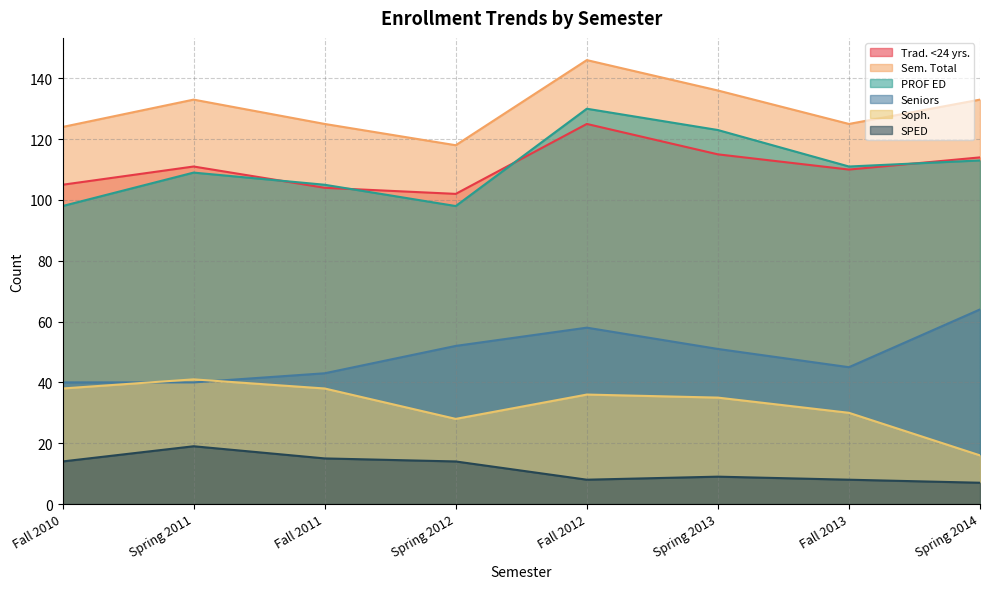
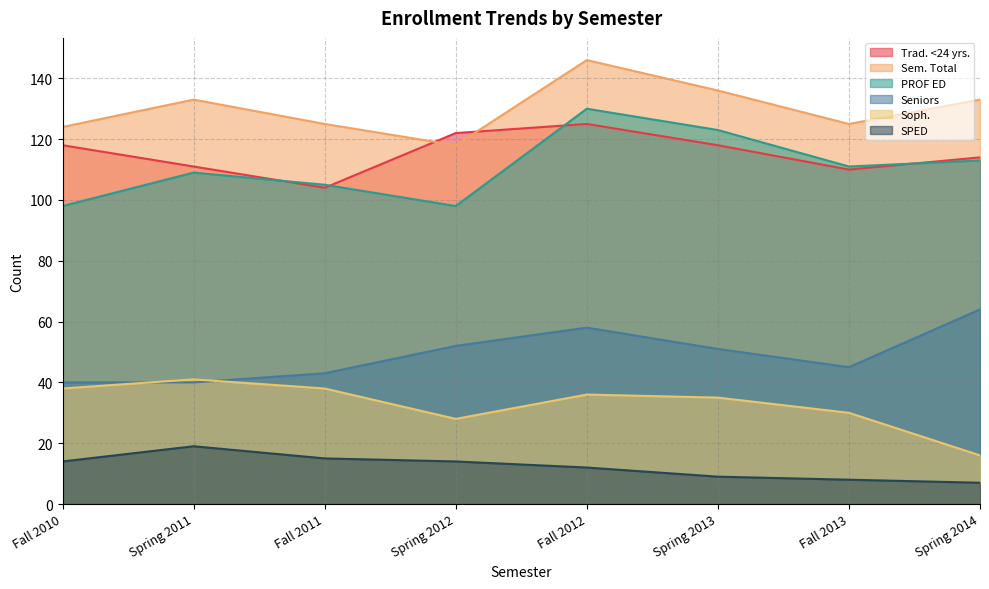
Trad. <24 yrs., Fall 2010: 105 -> 118
Trad. <24 yrs., Spring 2012: 102 -> 122
SPED, Fall 2012: 8 -> 12
Trad. <24 yrs., Spring 2013: 115 -> 118
